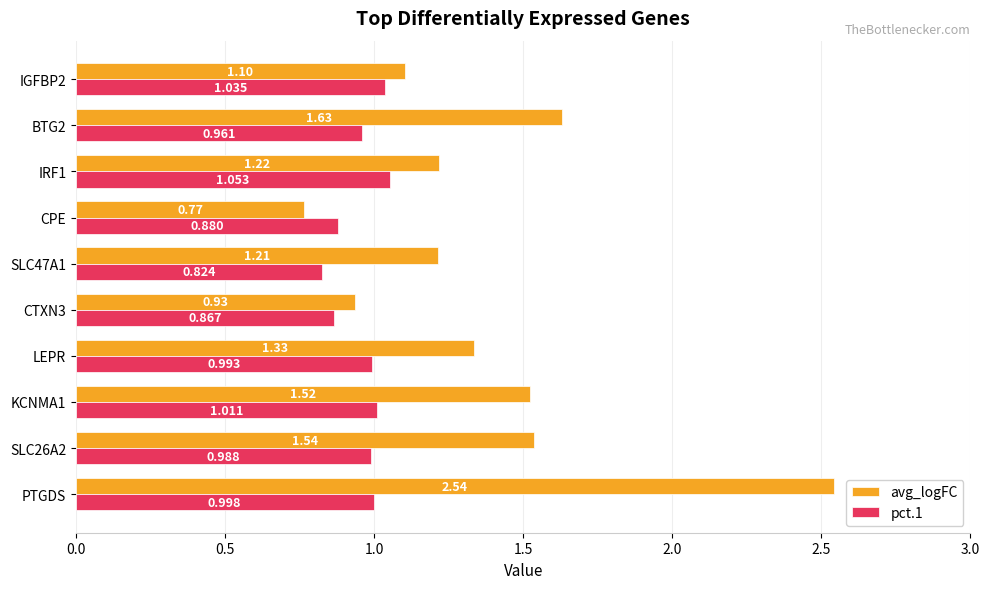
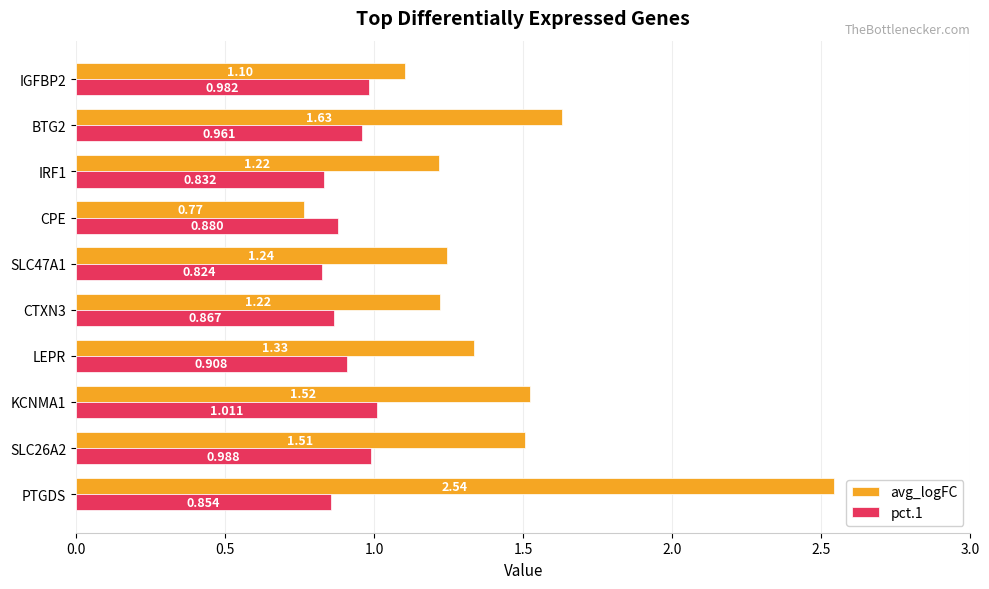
pct.1, IGFBP2: 1.035 -> 0.982
pct.1, IRF1: 1.053 -> 0.832
avg_logFC, SLC47A1: 1.21 -> 1.24
avg_logFC, CTXN3: 0.93 -> 1.22
pct.1, LEPR: 0.993 -> 0.908
avg_logFC, SLC26A2: 1.54 -> 1.51
pct.1, PTGDS: 0.998 -> 0.854
